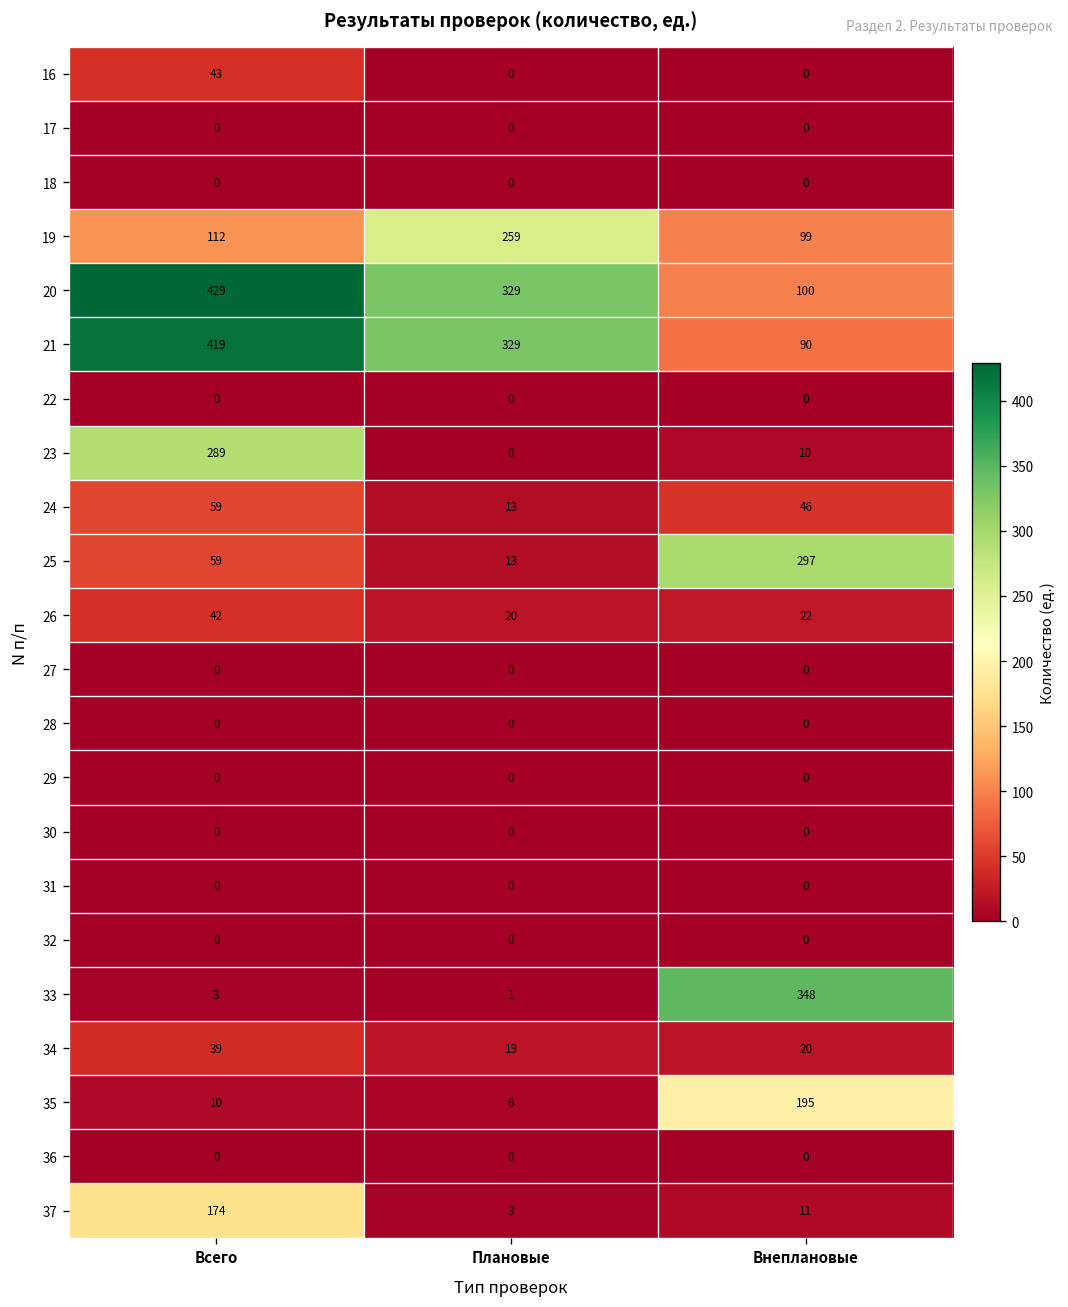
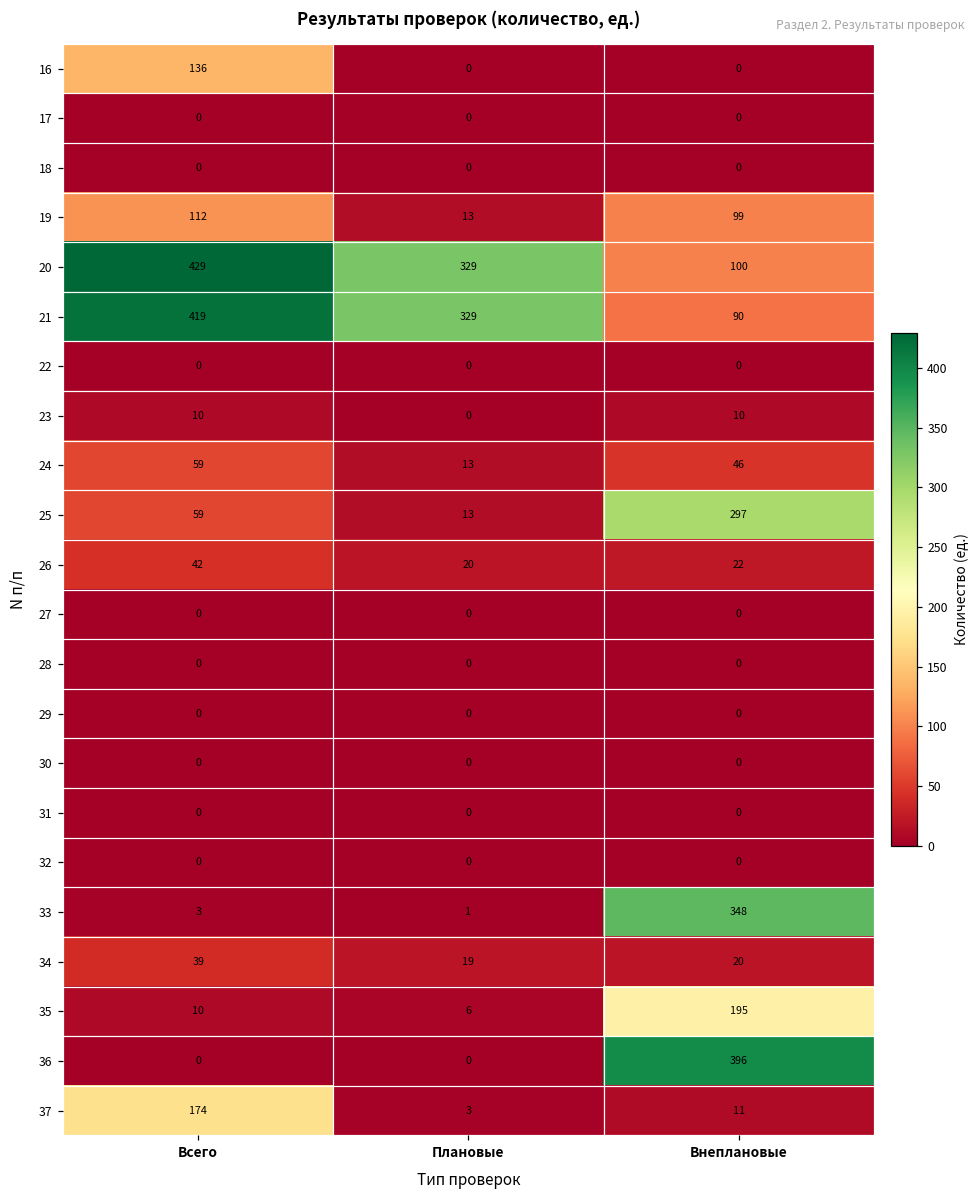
16, Всего: 43 -> 136
19, Плановые: 259 -> 13
23, Всего: 289 -> 10
36, Внеплановые: 0 -> 396
